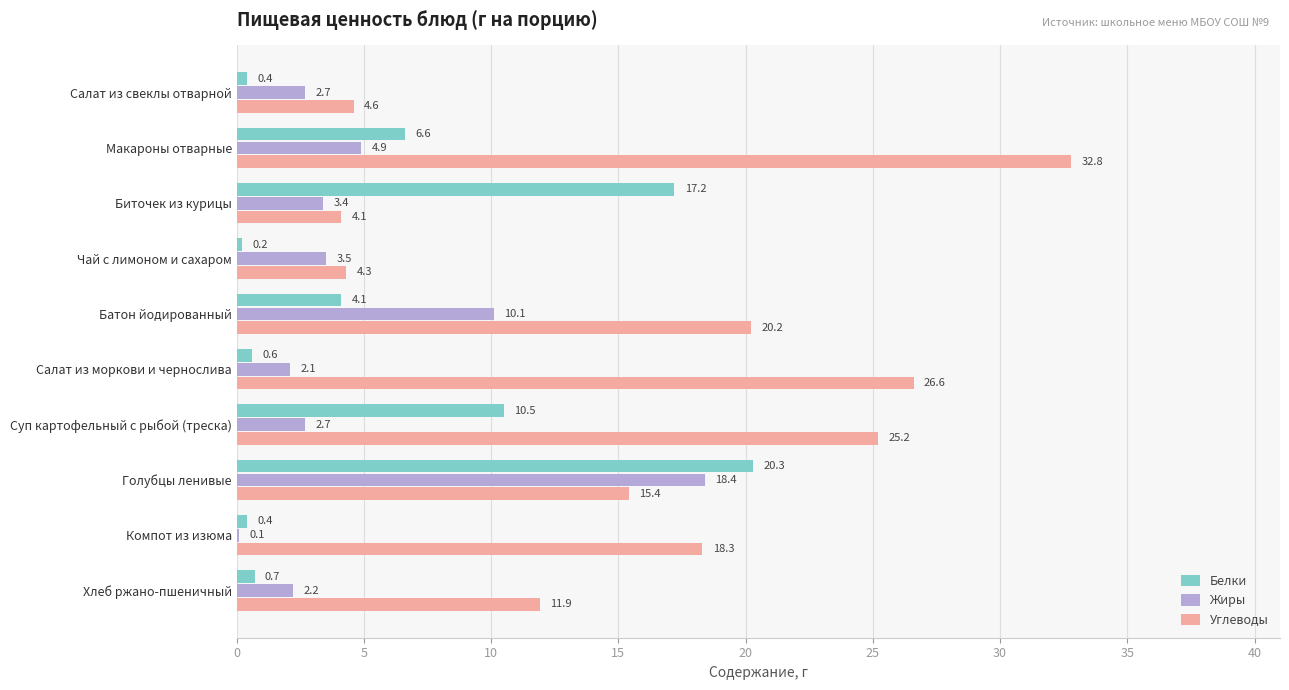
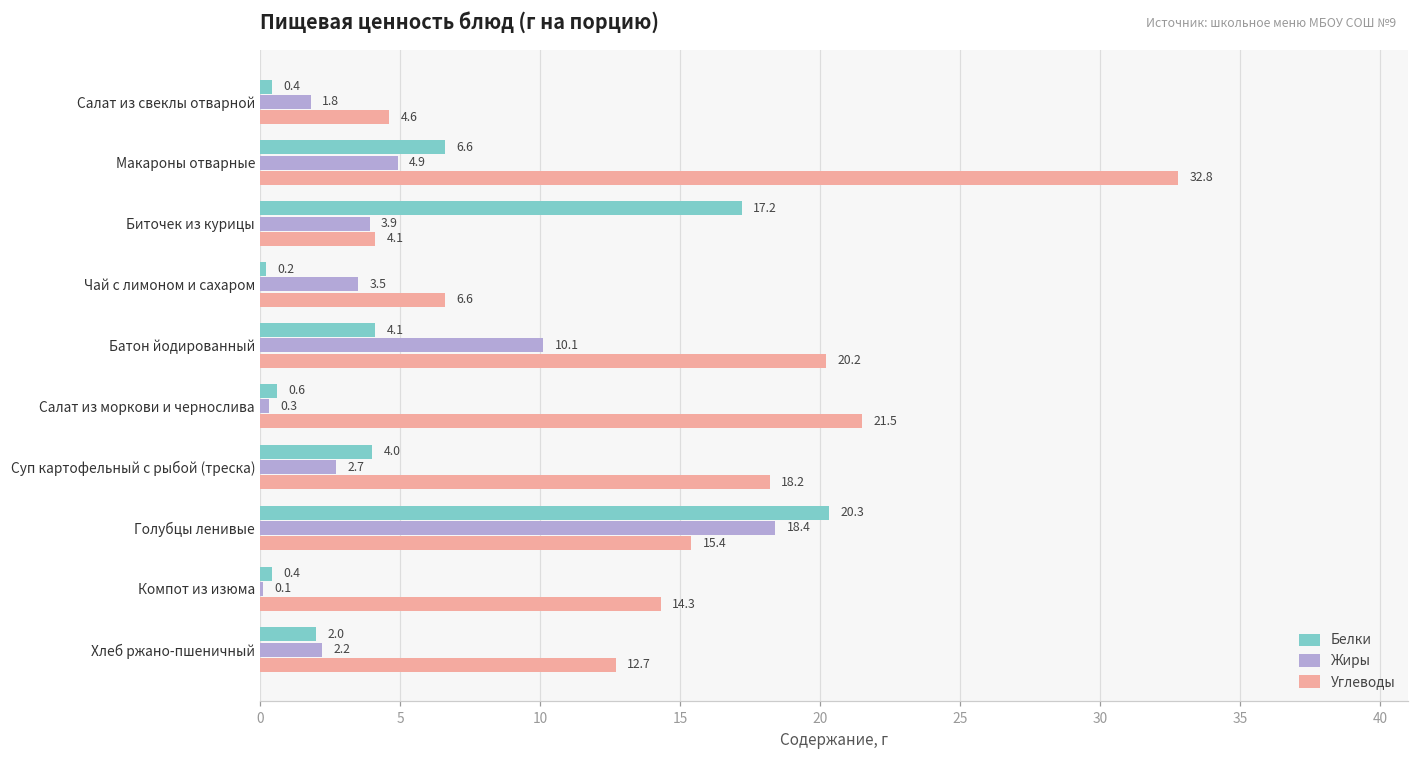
Жиры, Салат из свеклы отварной: 2.7 -> 1.8
Жиры, Биточек из курицы: 3.4 -> 3.9
Углеводы, Чай с лимоном и сахаром: 4.3 -> 6.6
Жиры, Салат из моркови и чернослива: 2.1 -> 0.3
Углеводы, Салат из моркови и чернослива: 26.6 -> 21.5
Белки, Суп картофельный с рыбой (треска): 10.5 -> 4.0
Углеводы, Суп картофельный с рыбой (треска): 25.2 -> 18.2
Углеводы, Компот из изюма: 18.3 -> 14.3
Белки, Хлеб ржано-пшеничный: 0.7 -> 2.0
Углеводы, Хлеб ржано-пшеничный: 11.9 -> 12.7
